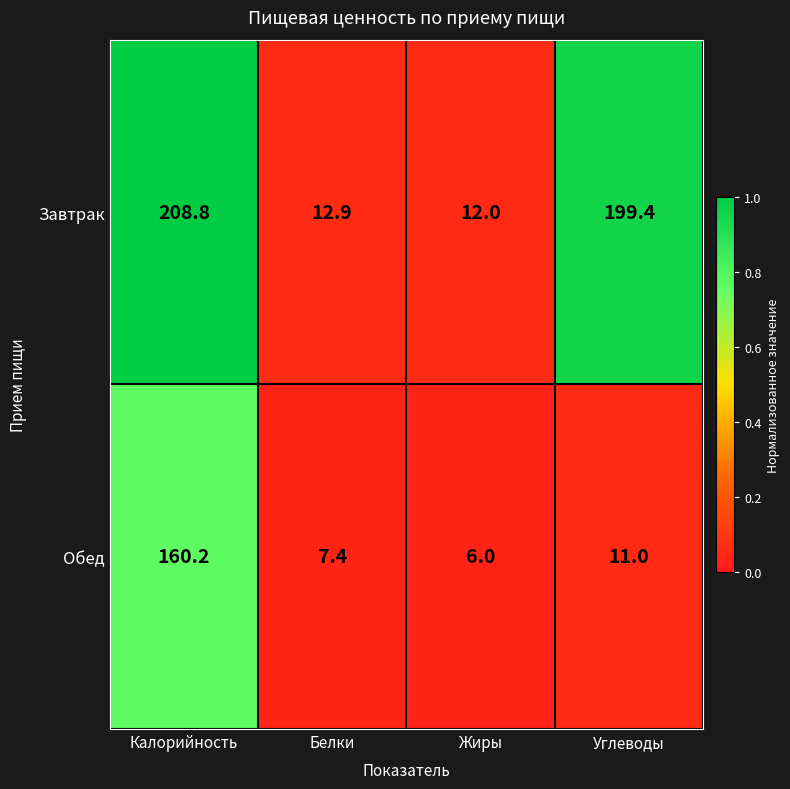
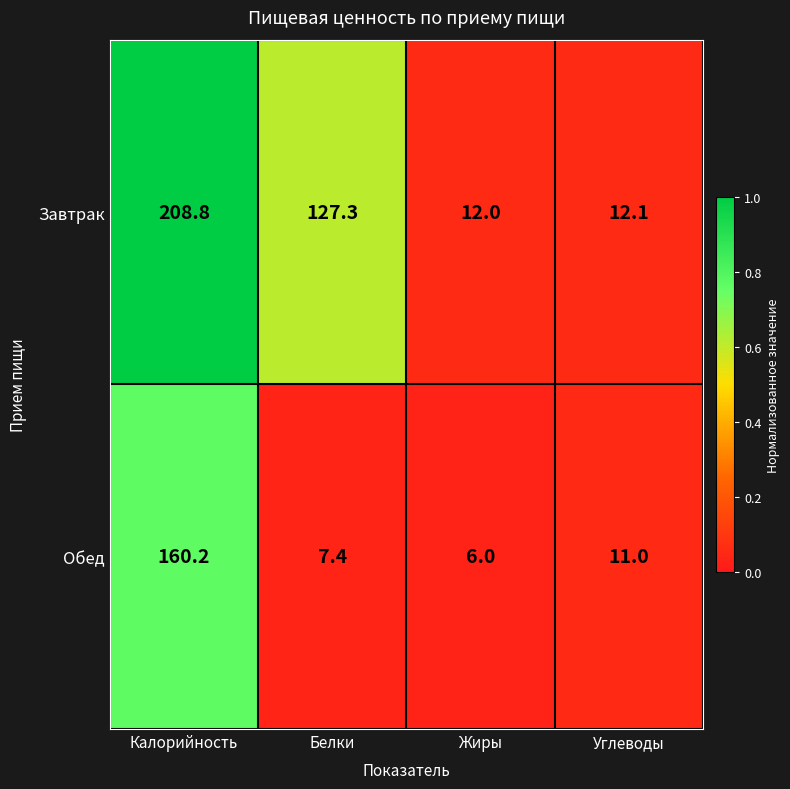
Завтрак, Белки: 12.9 -> 127.3
Завтрак, Углеводы: 199.4 -> 12.1
